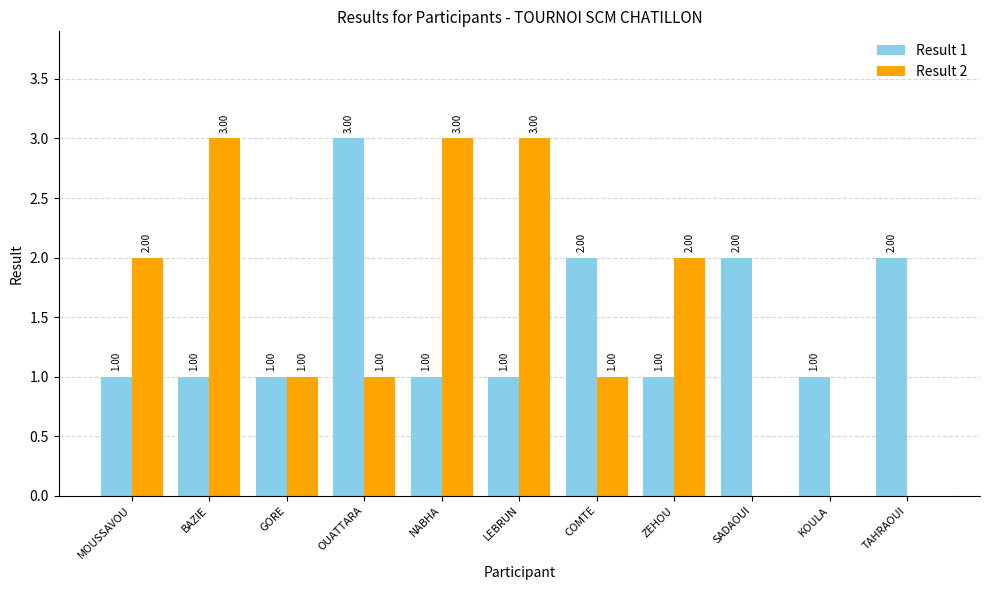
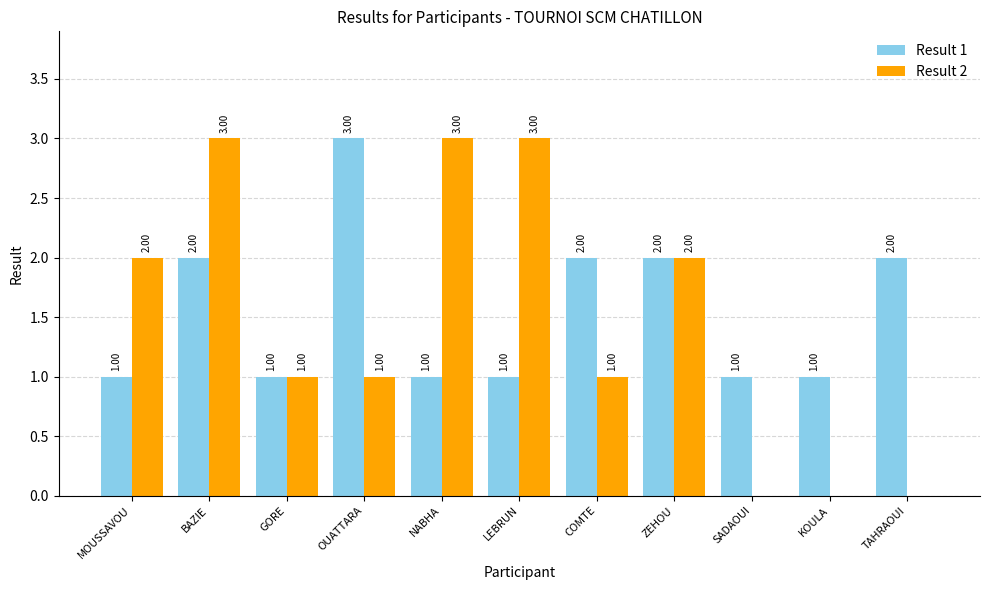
Result 1, BAZIE: 1.00 -> 2.00
Result 1, ZEHOU: 1.00 -> 2.00
Result 1, SADAOUI: 2.00 -> 1.00
